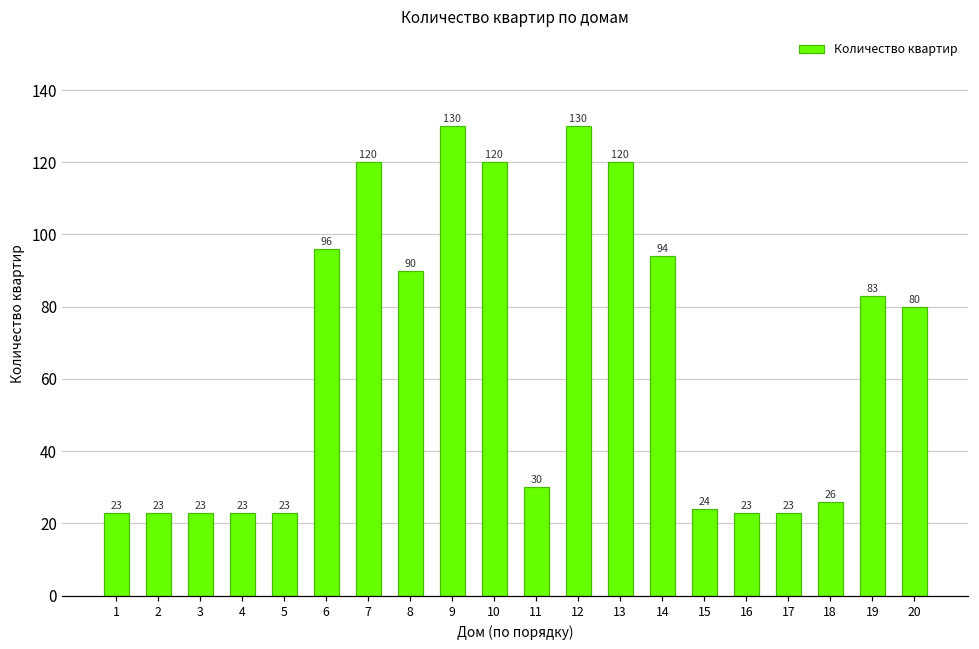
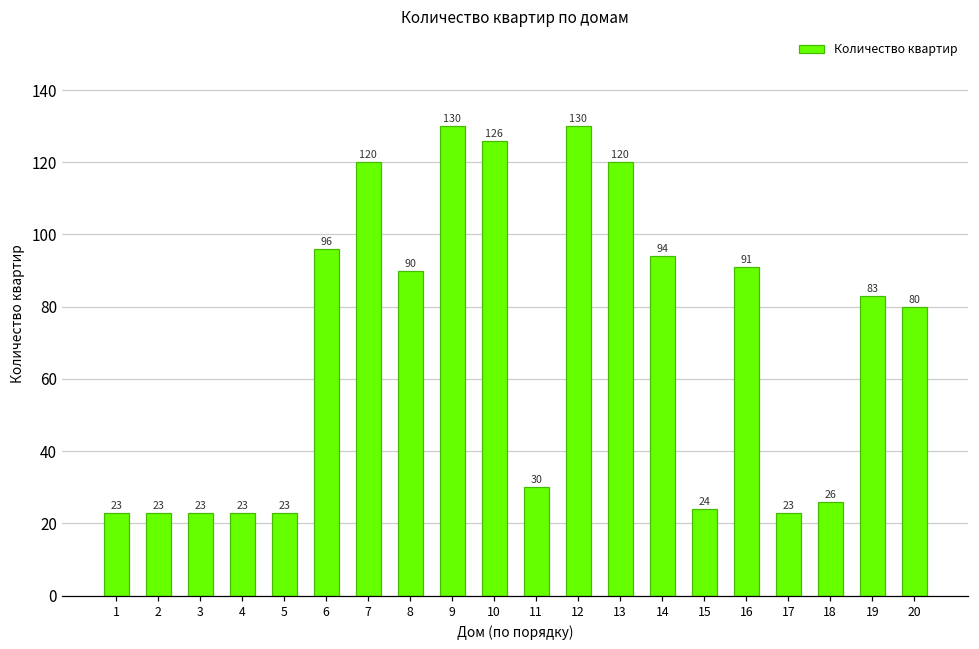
10: 120 -> 126
16: 23 -> 91
